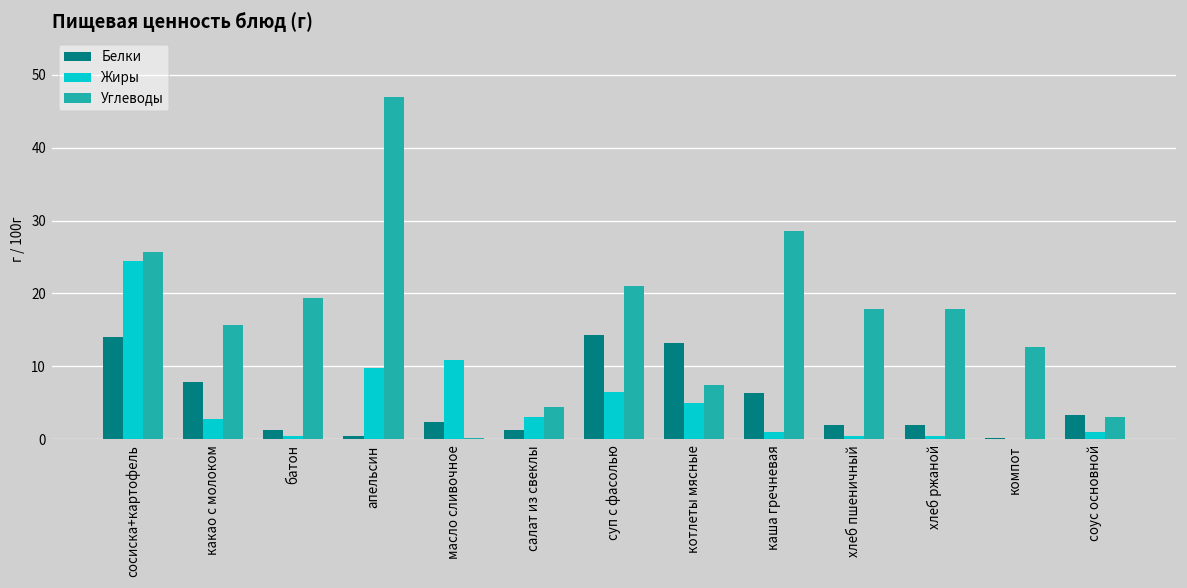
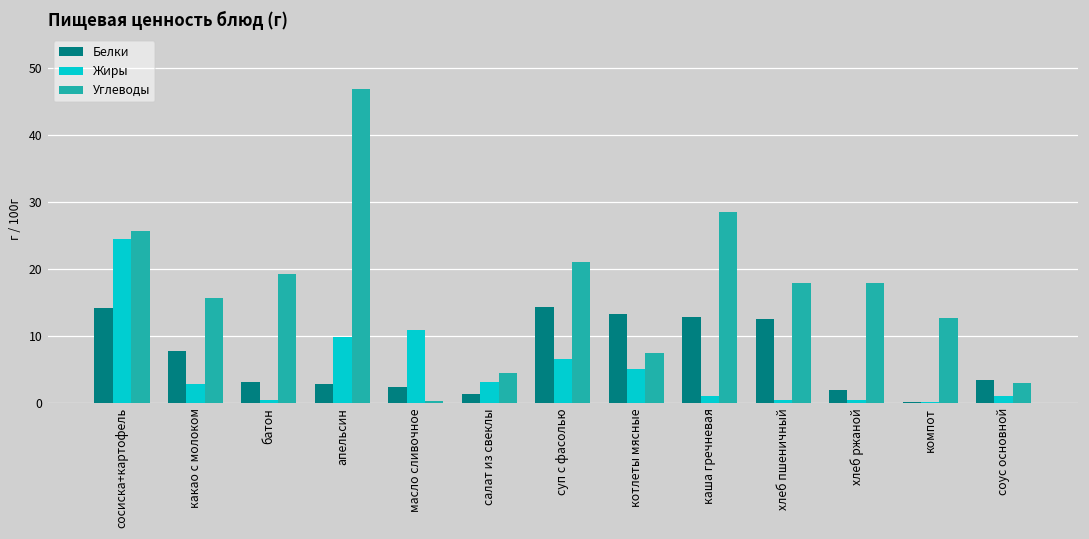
Белки, батон: 1 -> 3
Белки, апельсин: 0 -> 3
Белки, каша гречневая: 6 -> 13
Белки, хлеб пшеничный: 2 -> 13
